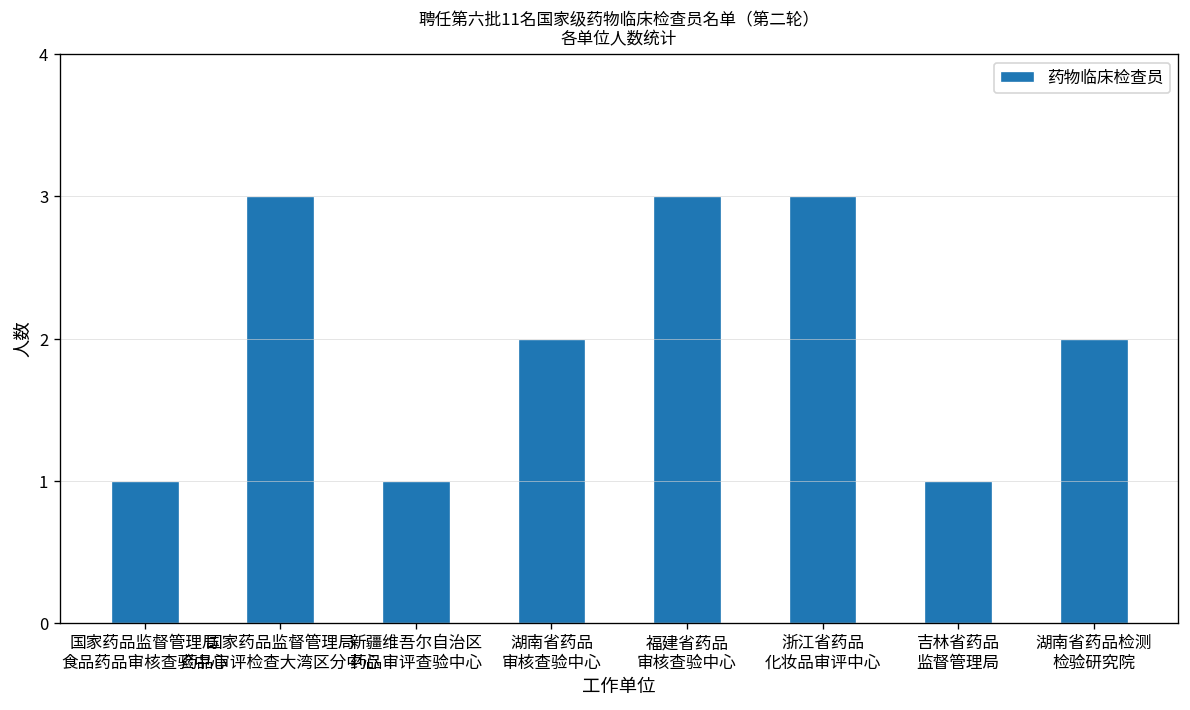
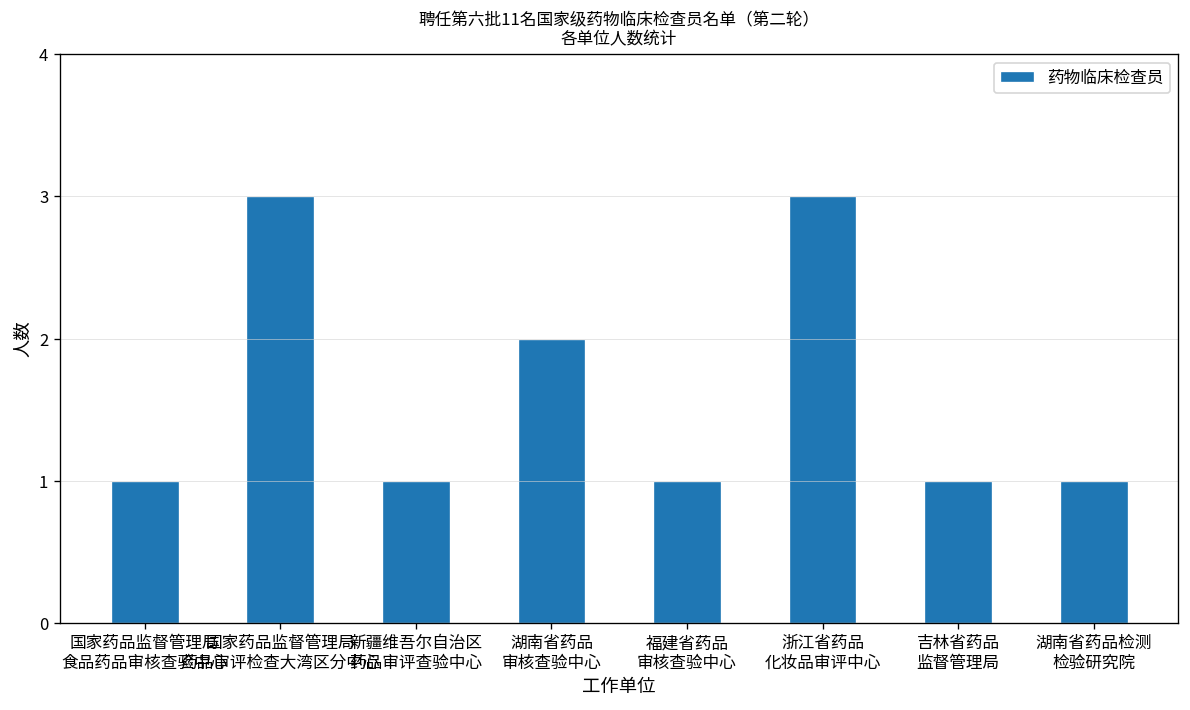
福建省药品 审核查验中心: 3 -> 1
湖南省药品检测 检验研究院: 2 -> 1
